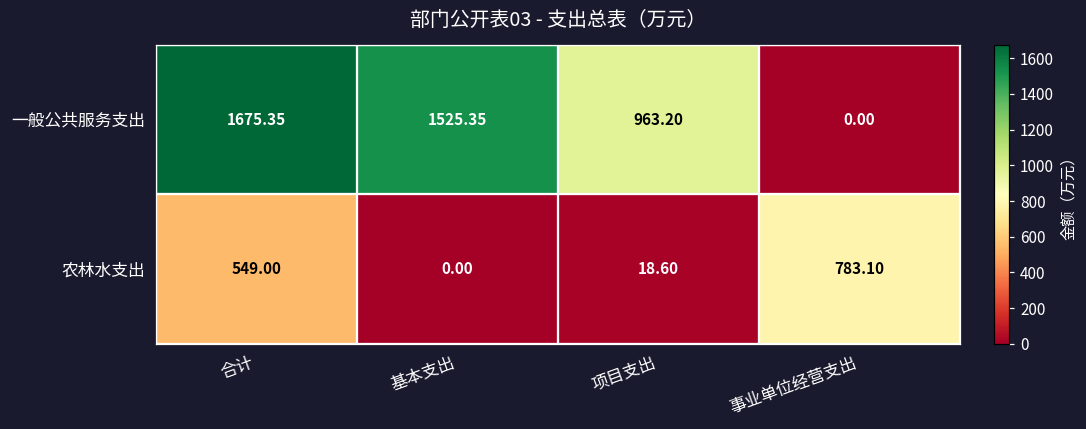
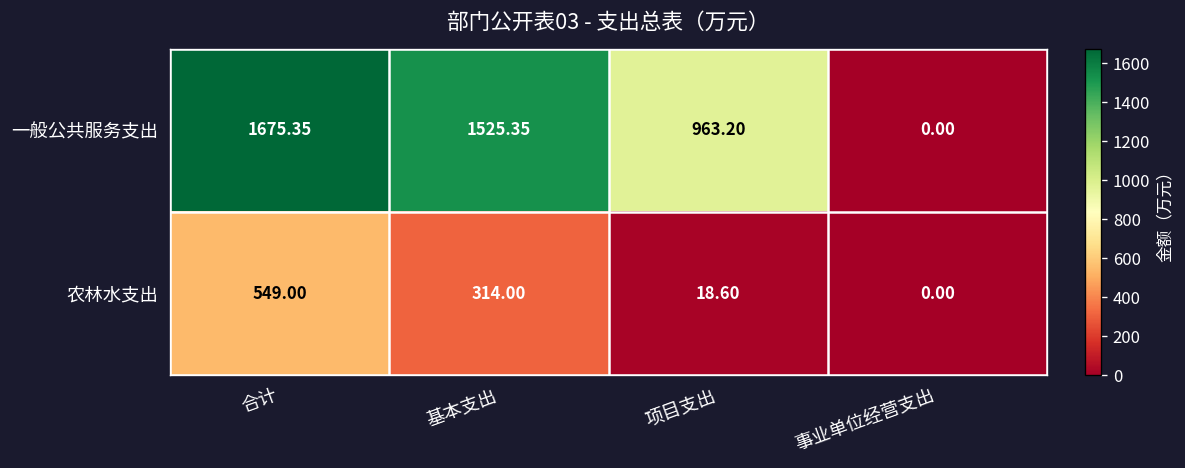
农林水支出, 基本支出: 0.00 -> 314.00
农林水支出, 事业单位经营支出: 783.10 -> 0.00
